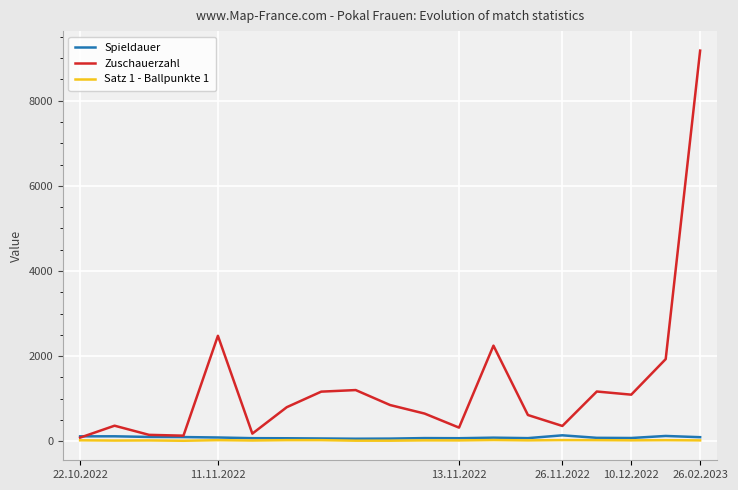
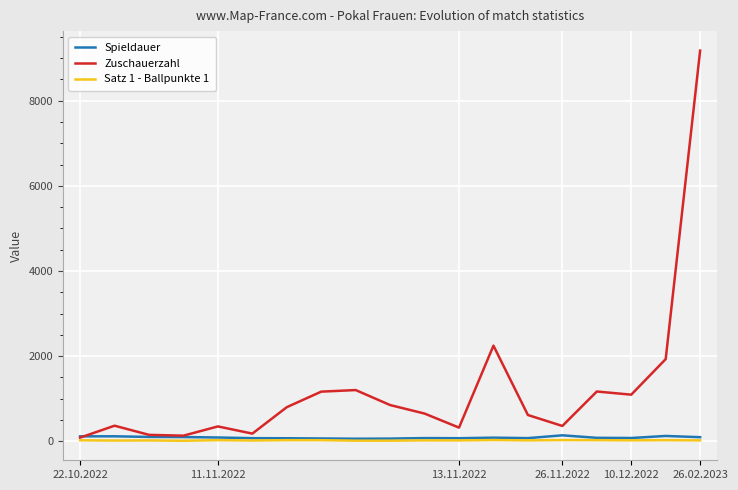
Zuschauerzahl, 11.11.2022: 2500 -> 300
